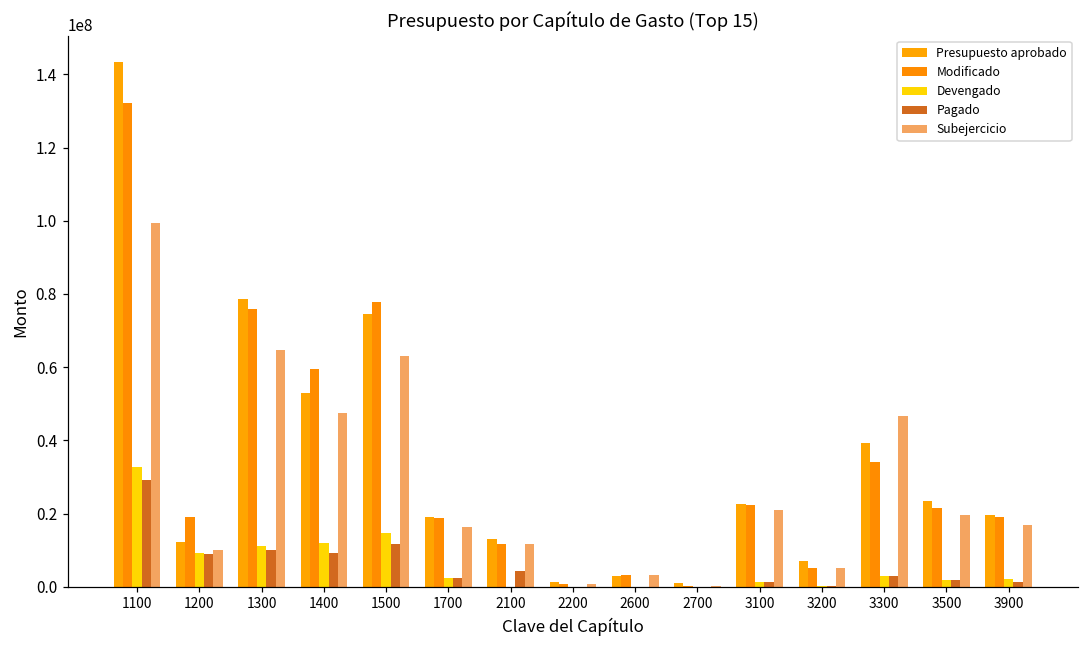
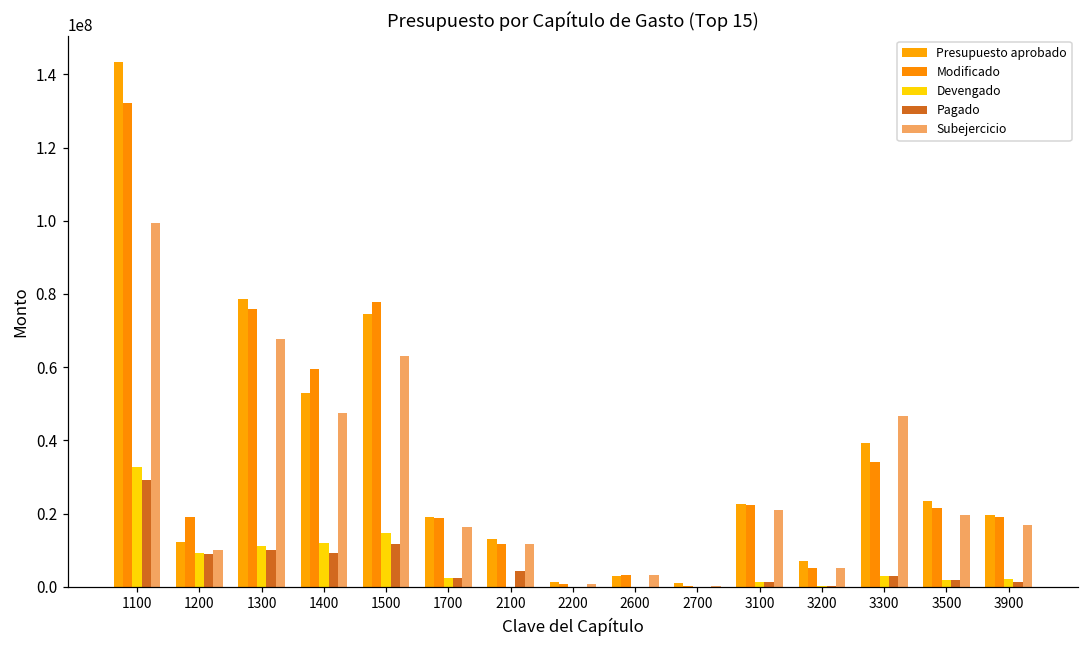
Subejercicio, 1300: 65000000 -> 68000000
